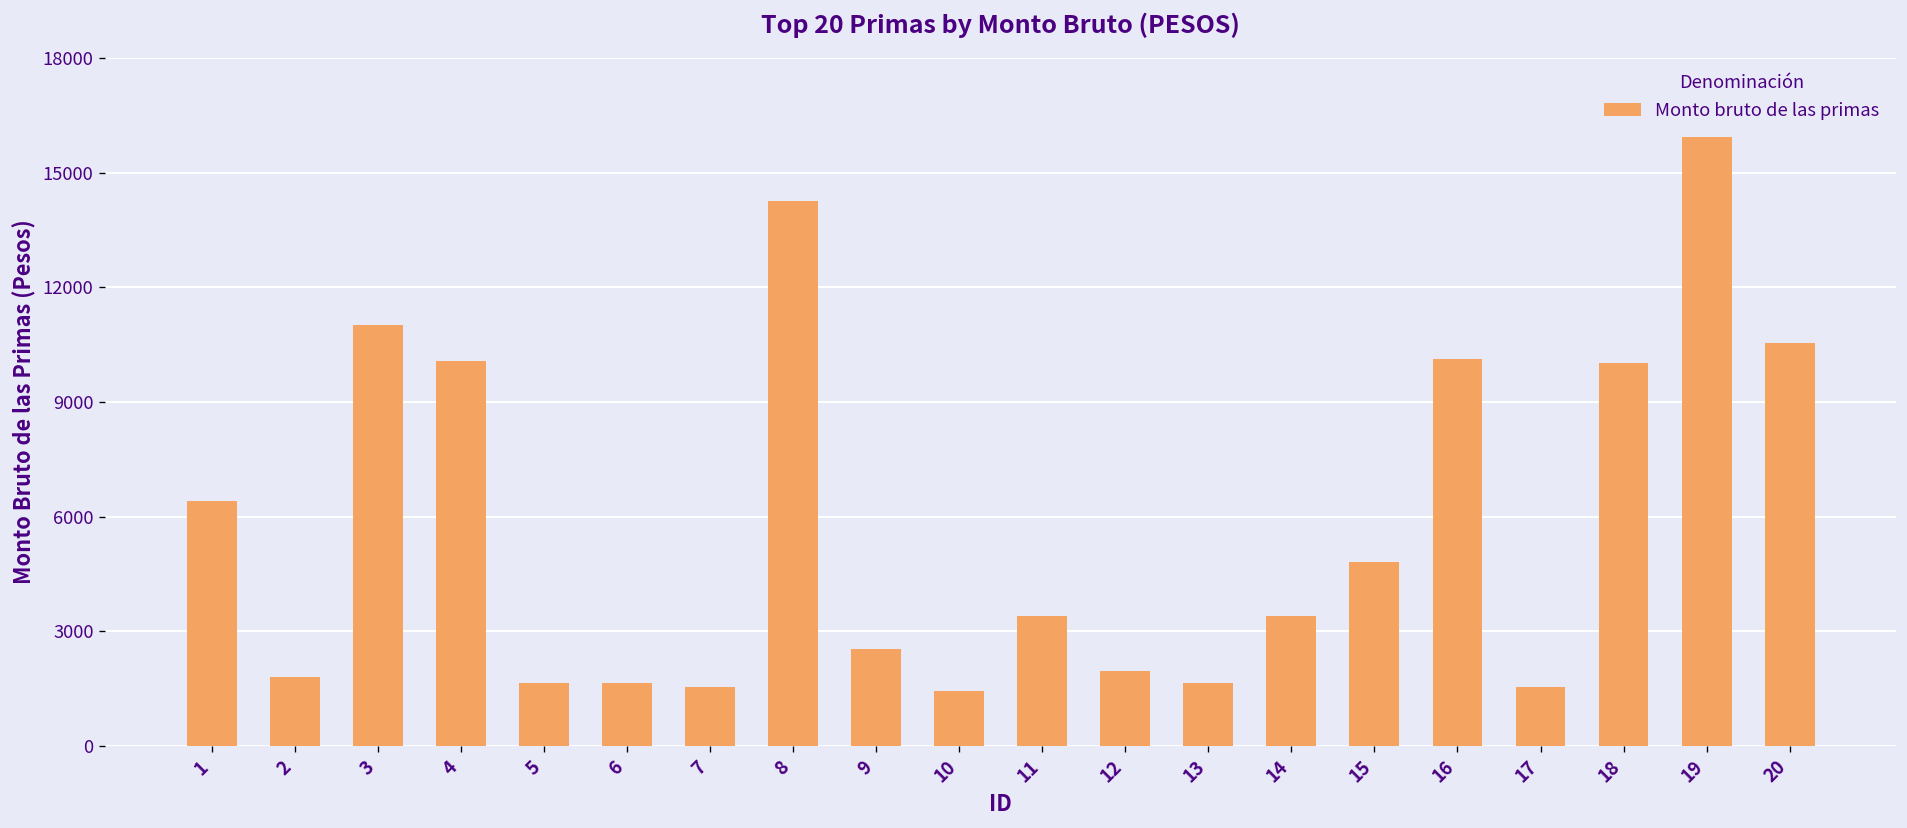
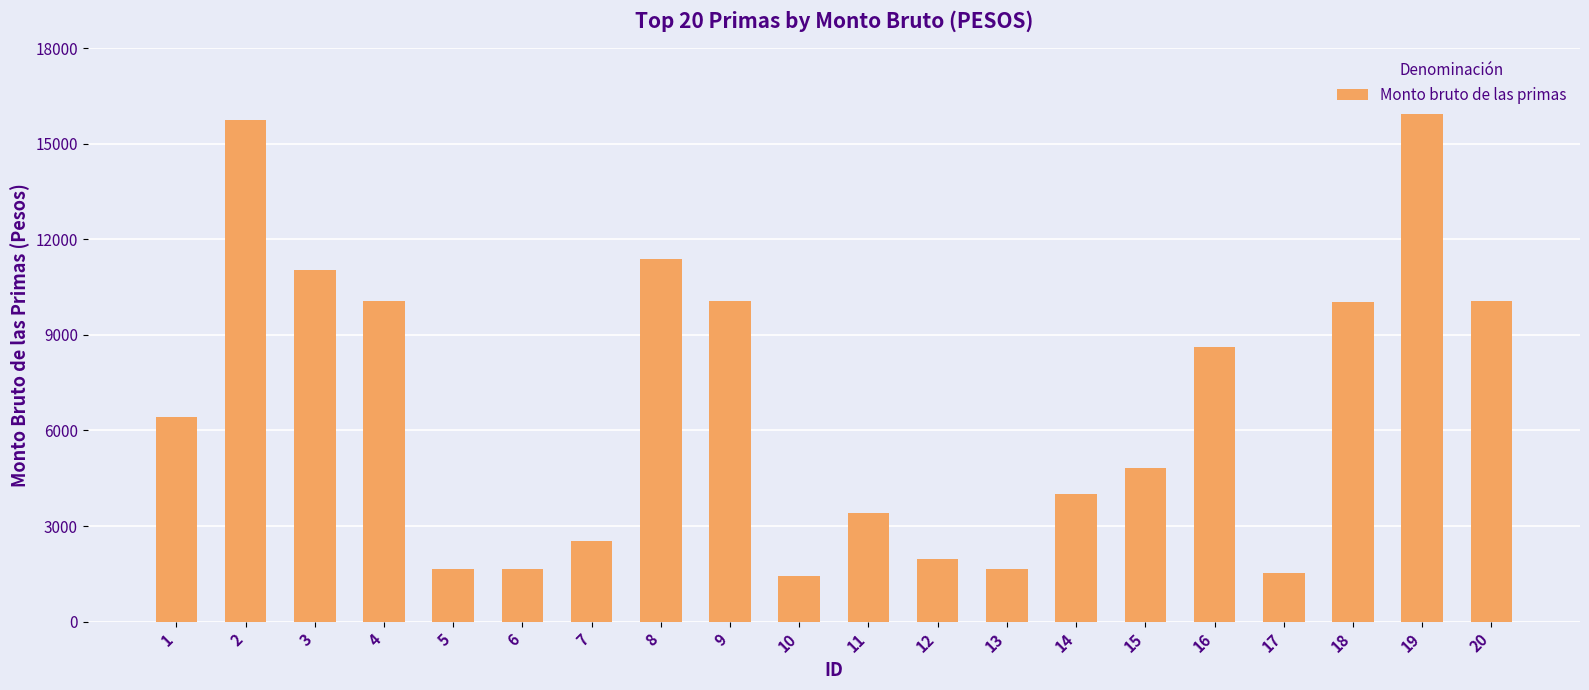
2: 1800 -> 15700
7: 1500 -> 2500
8: 14200 -> 11400
9: 2500 -> 10100
14: 3400 -> 4000
16: 10100 -> 8600
20: 10500 -> 10100
